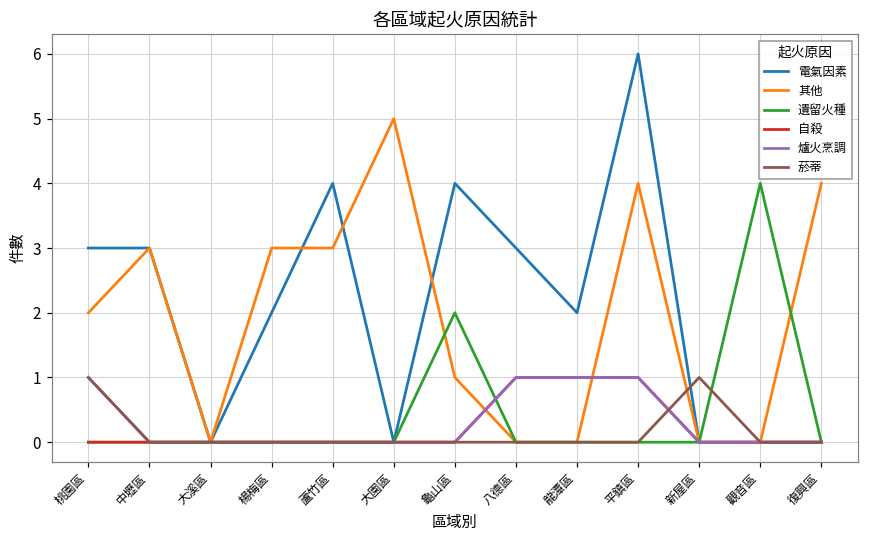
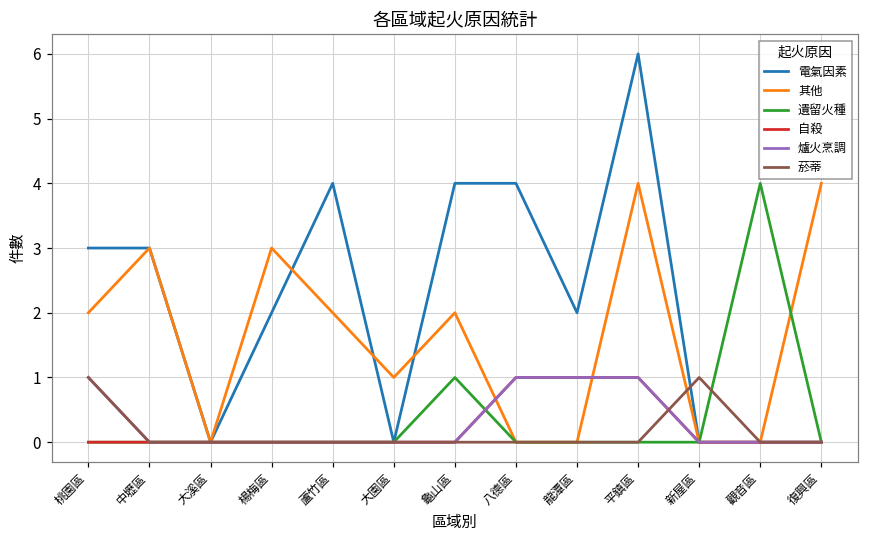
其他, 蘆竹區: 3 -> 2
其他, 大園區: 5 -> 1
其他, 龜山區: 1 -> 2
遺留火種, 龜山區: 2 -> 1
電氣因素, 八德區: 3 -> 4
